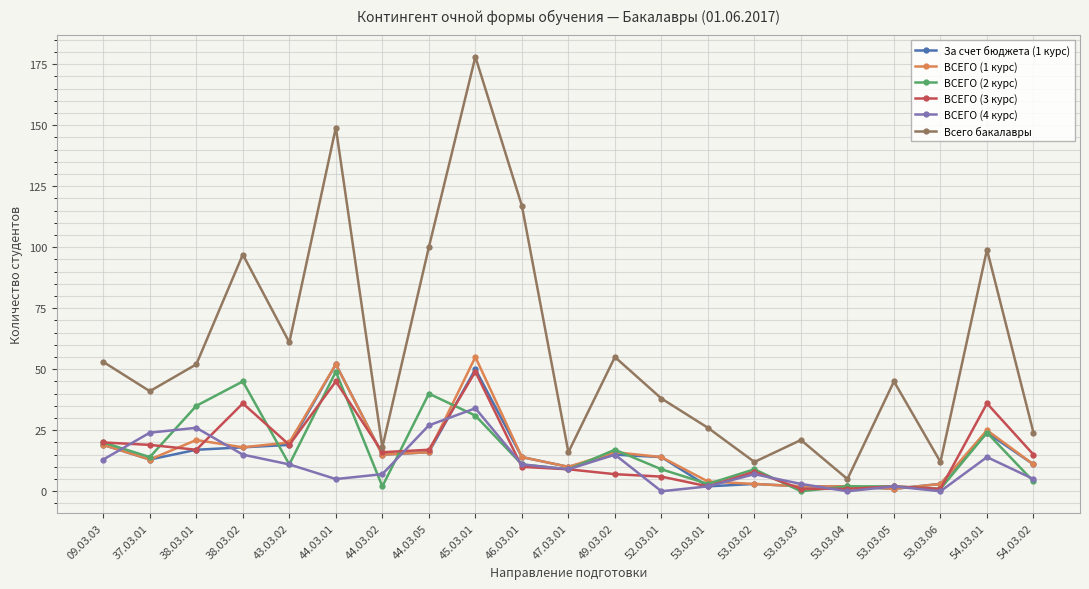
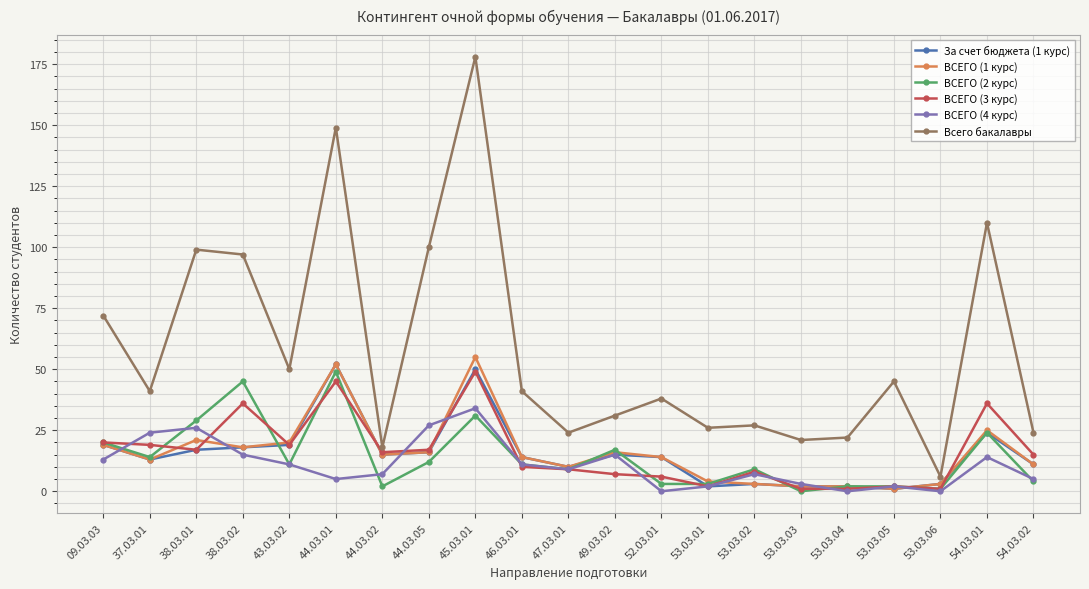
Всего бакалавры, 09.03.03: 53 -> 72
ВСЕГО (2 курс), 38.03.01: 35 -> 29
Всего бакалавры, 38.03.01: 52 -> 99
Всего бакалавры, 43.03.02: 61 -> 50
ВСЕГО (2 курс), 44.03.05: 40 -> 12
Всего бакалавры, 46.03.01: 117 -> 41
Всего бакалавры, 47.03.01: 16 -> 24
Всего бакалавры, 49.03.02: 55 -> 31
ВСЕГО (2 курс), 52.03.01: 9 -> 3
Всего бакалавры, 53.03.02: 12 -> 27
Всего бакалавры, 53.03.04: 5 -> 22
Всего бакалавры, 53.03.06: 12 -> 6
Всего бакалавры, 54.03.01: 99 -> 110
